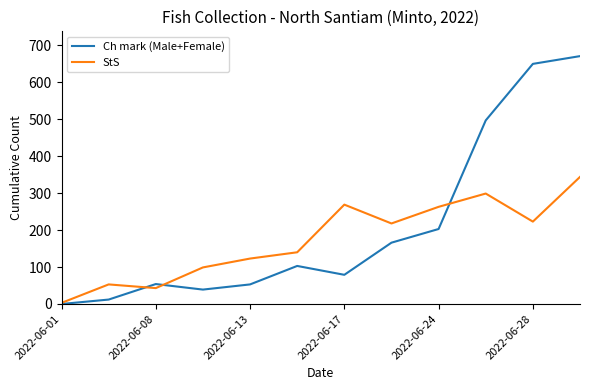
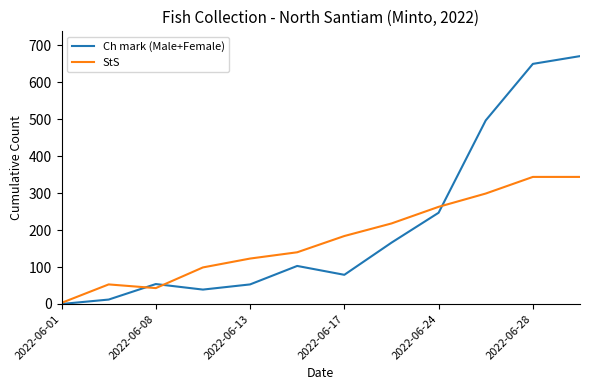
StS, 2022-06-17: 270 -> 180
Ch mark (Male+Female), 2022-06-24: 200 -> 250
StS, 2022-06-28: 220 -> 340
